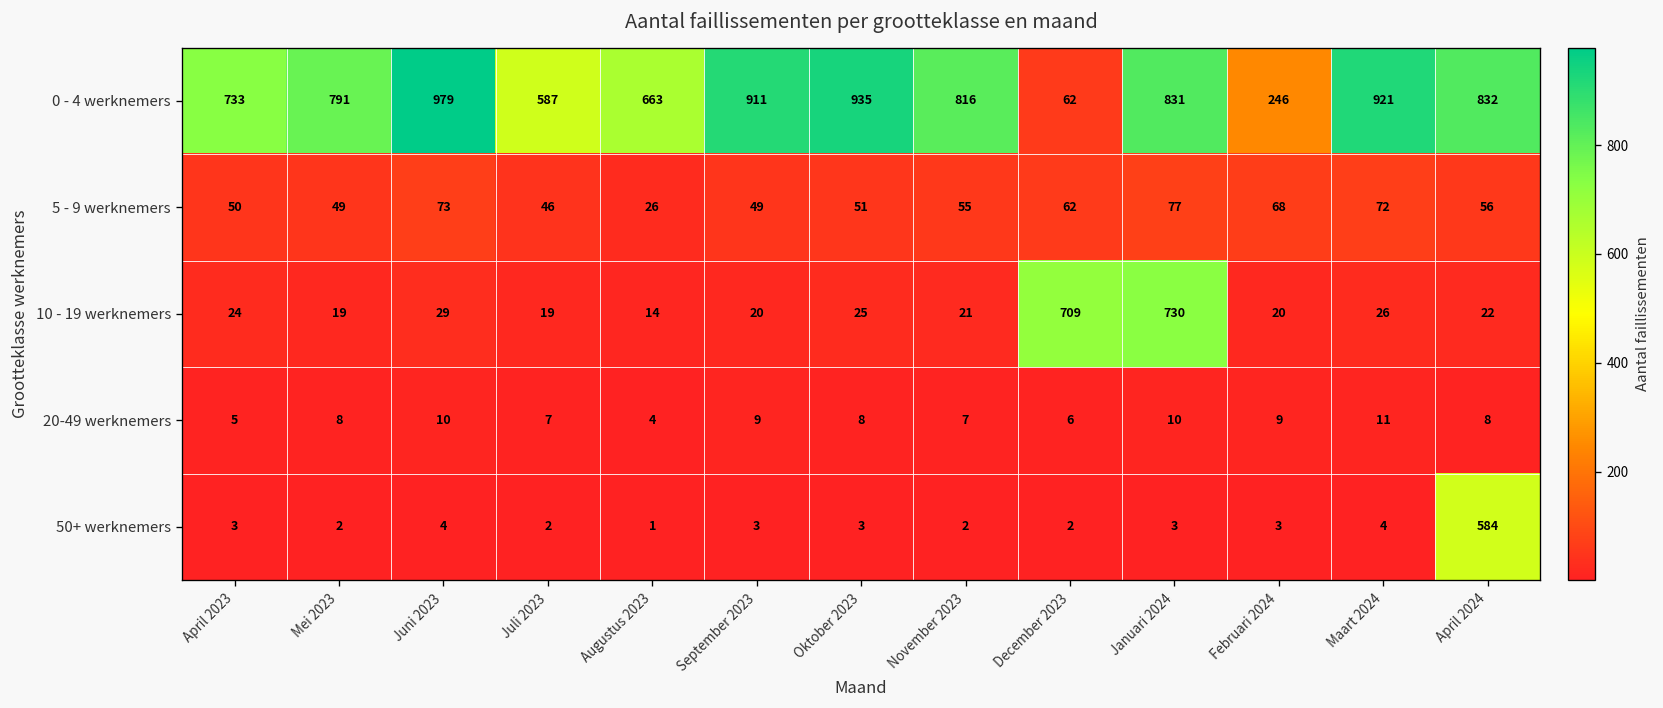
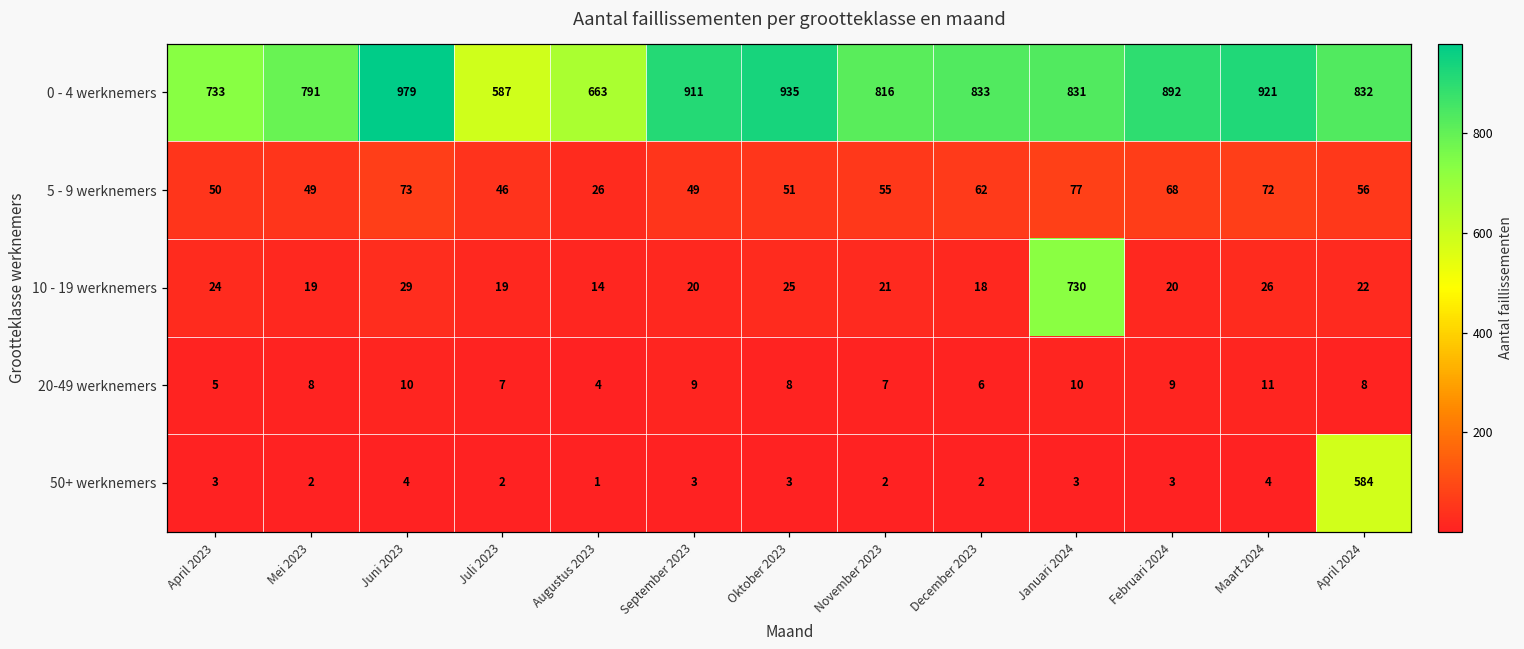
0 - 4 werknemers, December 2023: 62 -> 833
0 - 4 werknemers, Februari 2024: 246 -> 892
10 - 19 werknemers, December 2023: 709 -> 18
